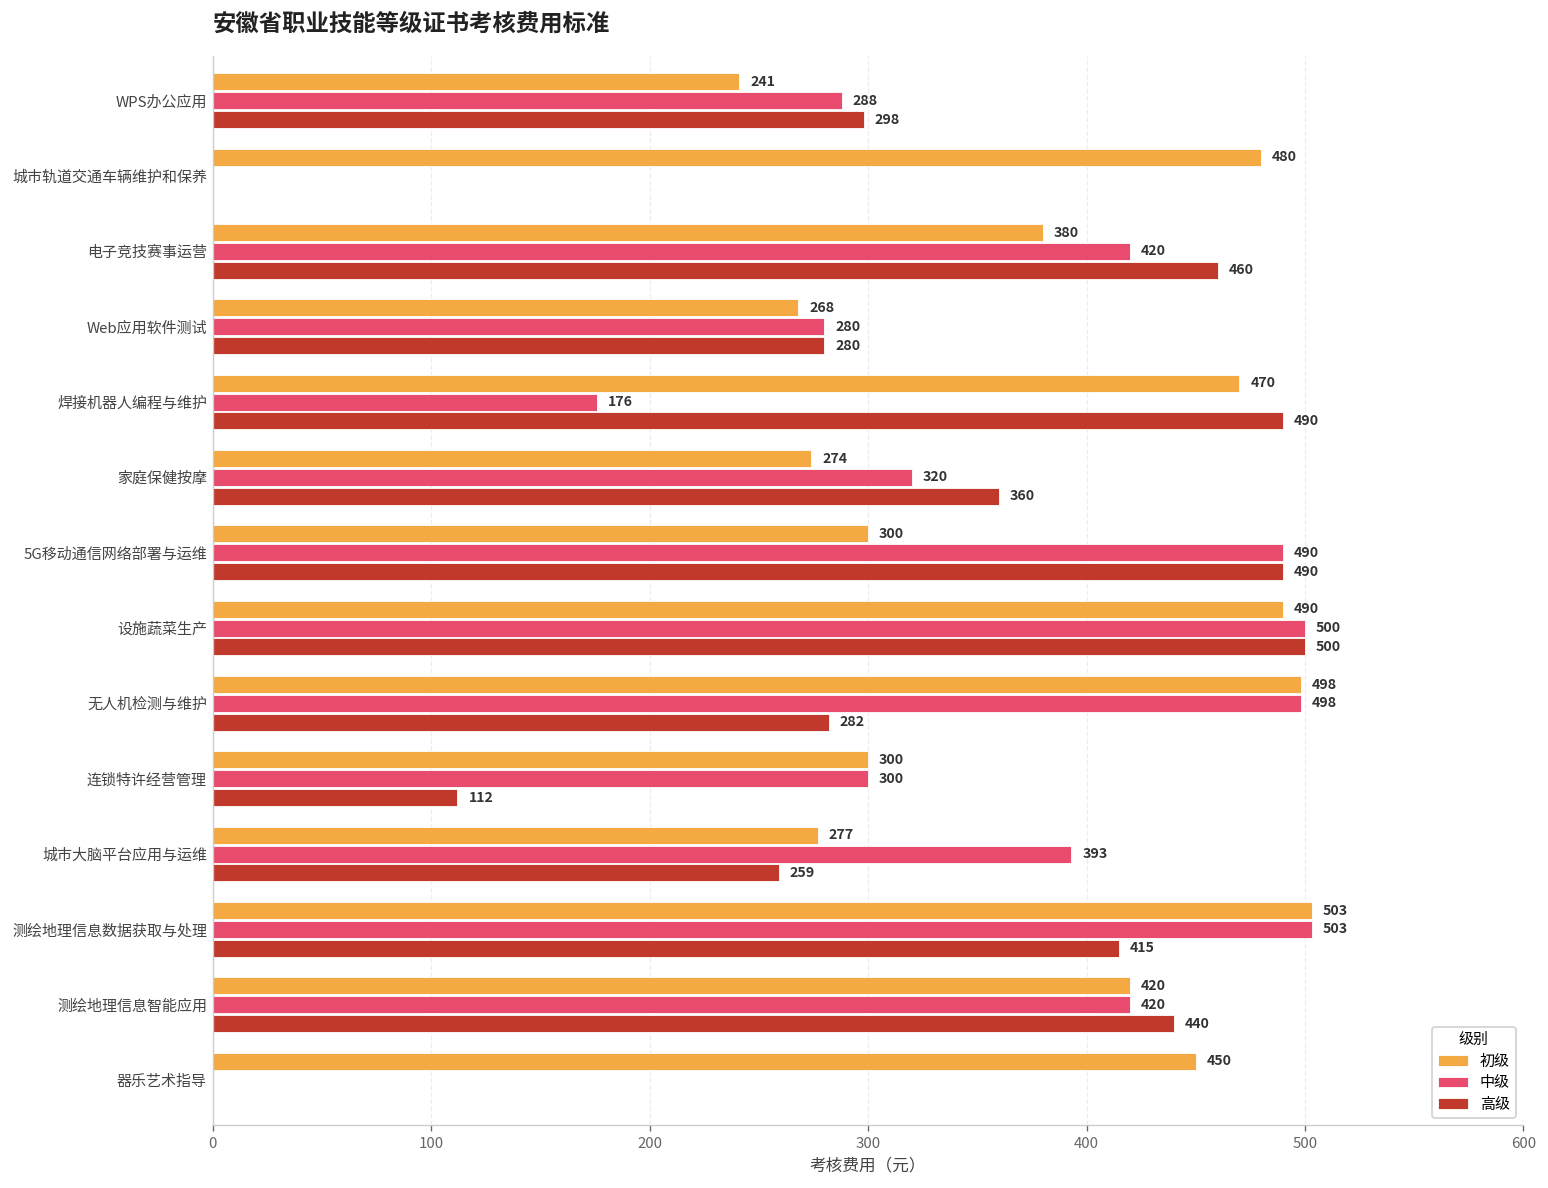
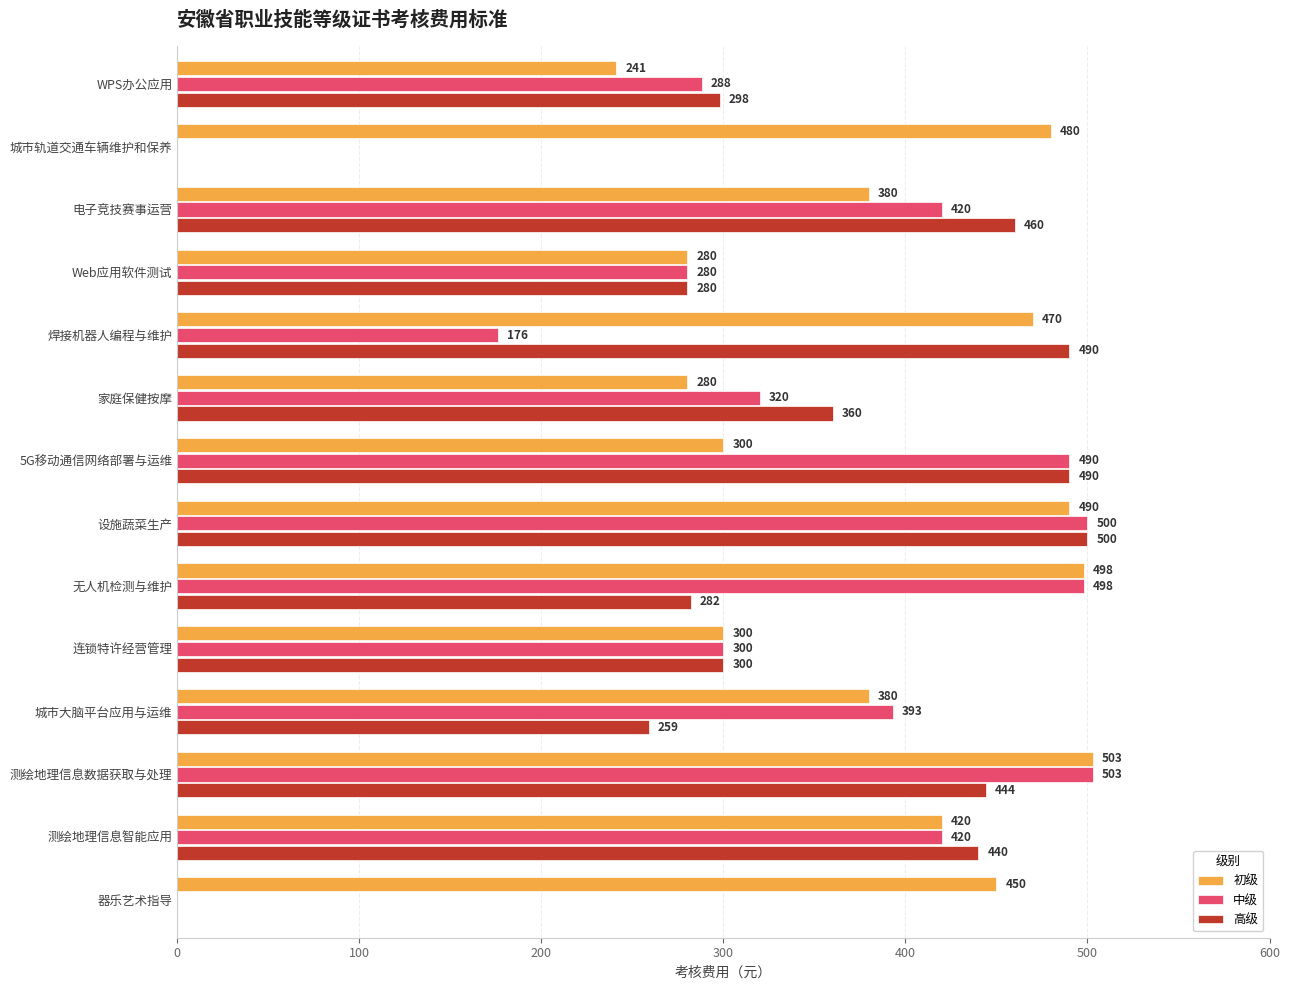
初级, Web应用软件测试: 268 -> 280
初级, 家庭保健按摩: 274 -> 280
高级, 连锁特许经营管理: 112 -> 300
初级, 城市大脑平台应用与运维: 277 -> 380
高级, 测绘地理信息数据获取与处理: 415 -> 444
